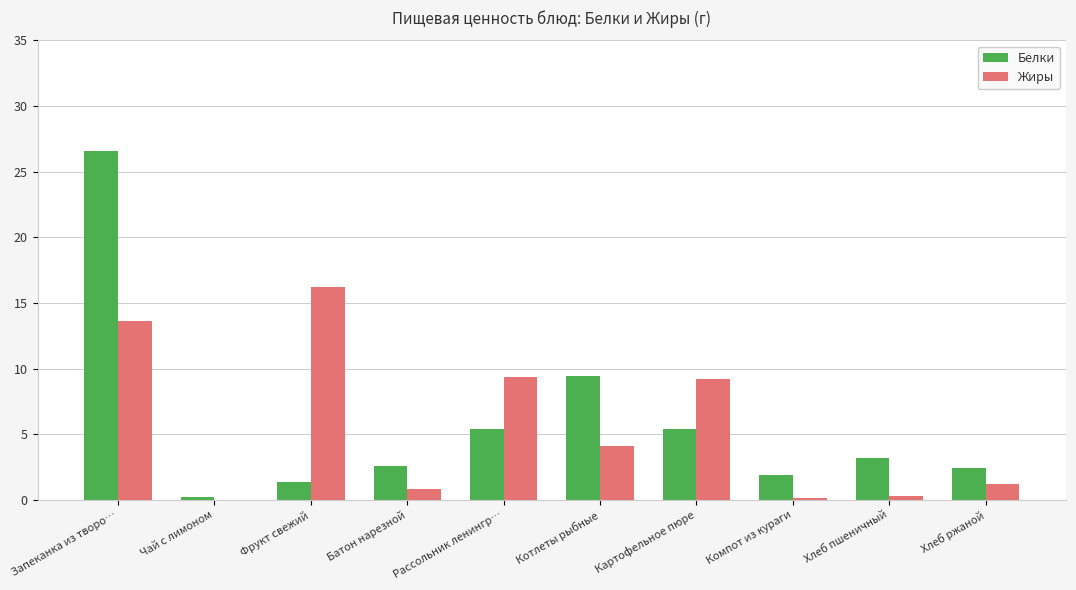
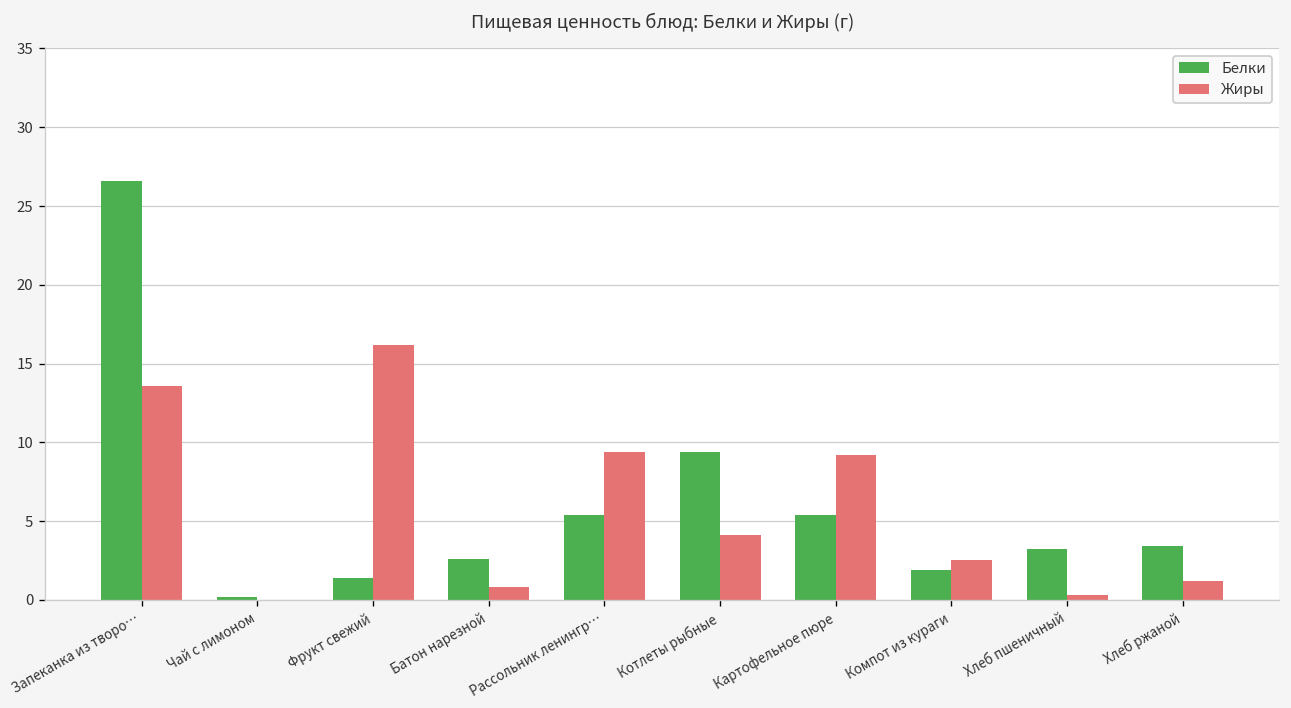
Жиры, Компот из кураги: 0.1 -> 2.6
Белки, Хлеб ржаной: 2.4 -> 3.4
